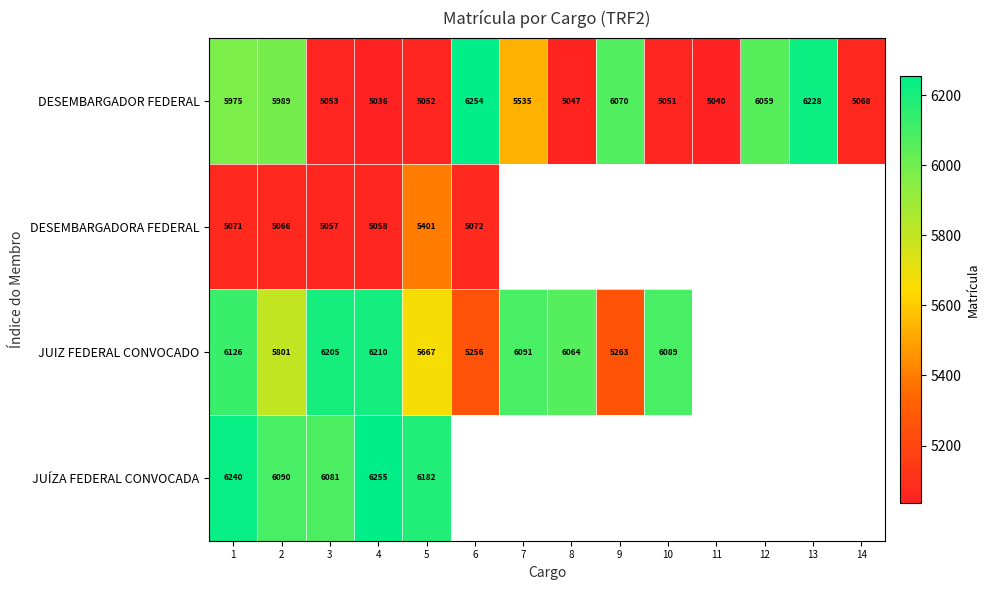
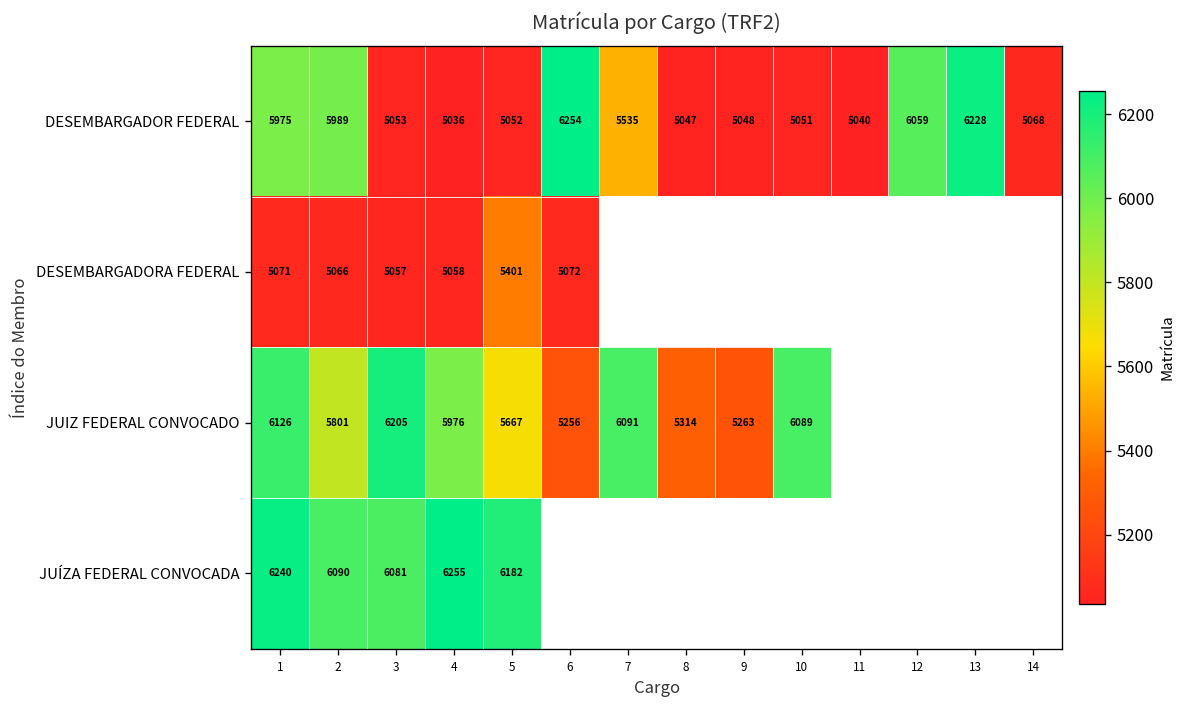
DESEMBARGADOR FEDERAL, 9: 6070 -> 5048
JUIZ FEDERAL CONVOCADO, 4: 6210 -> 5976
JUIZ FEDERAL CONVOCADO, 8: 6064 -> 5314
